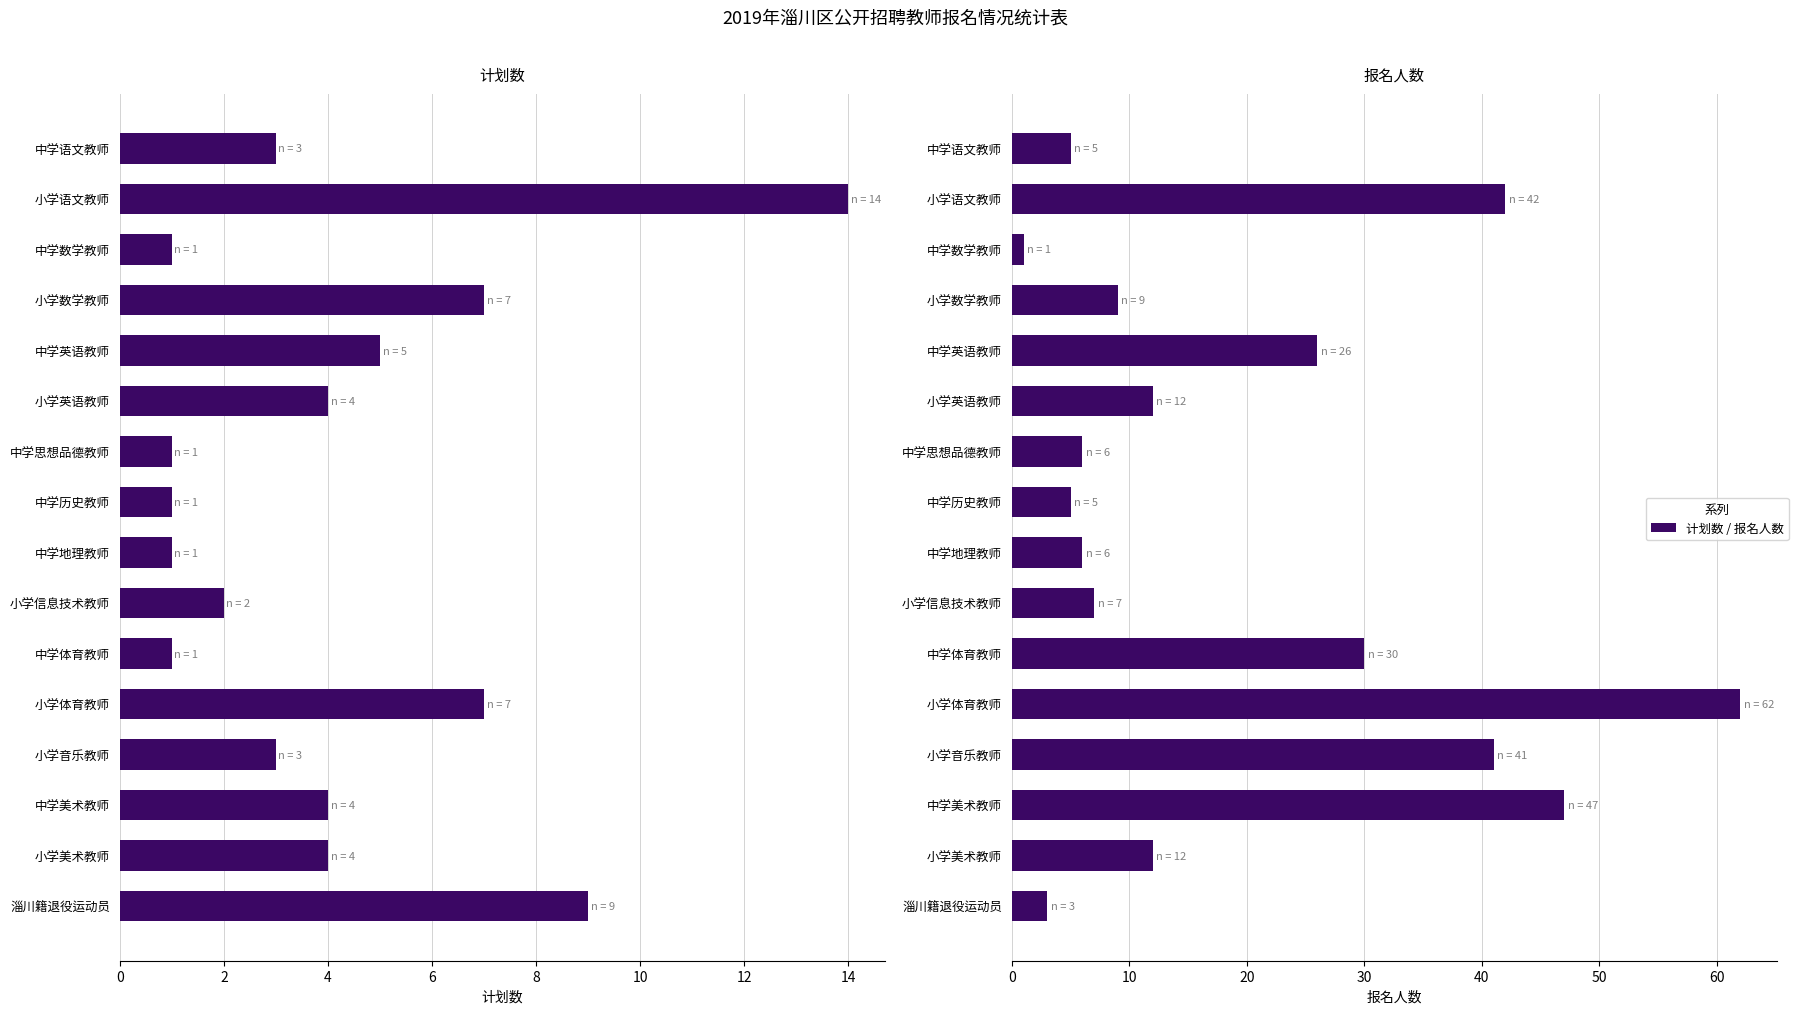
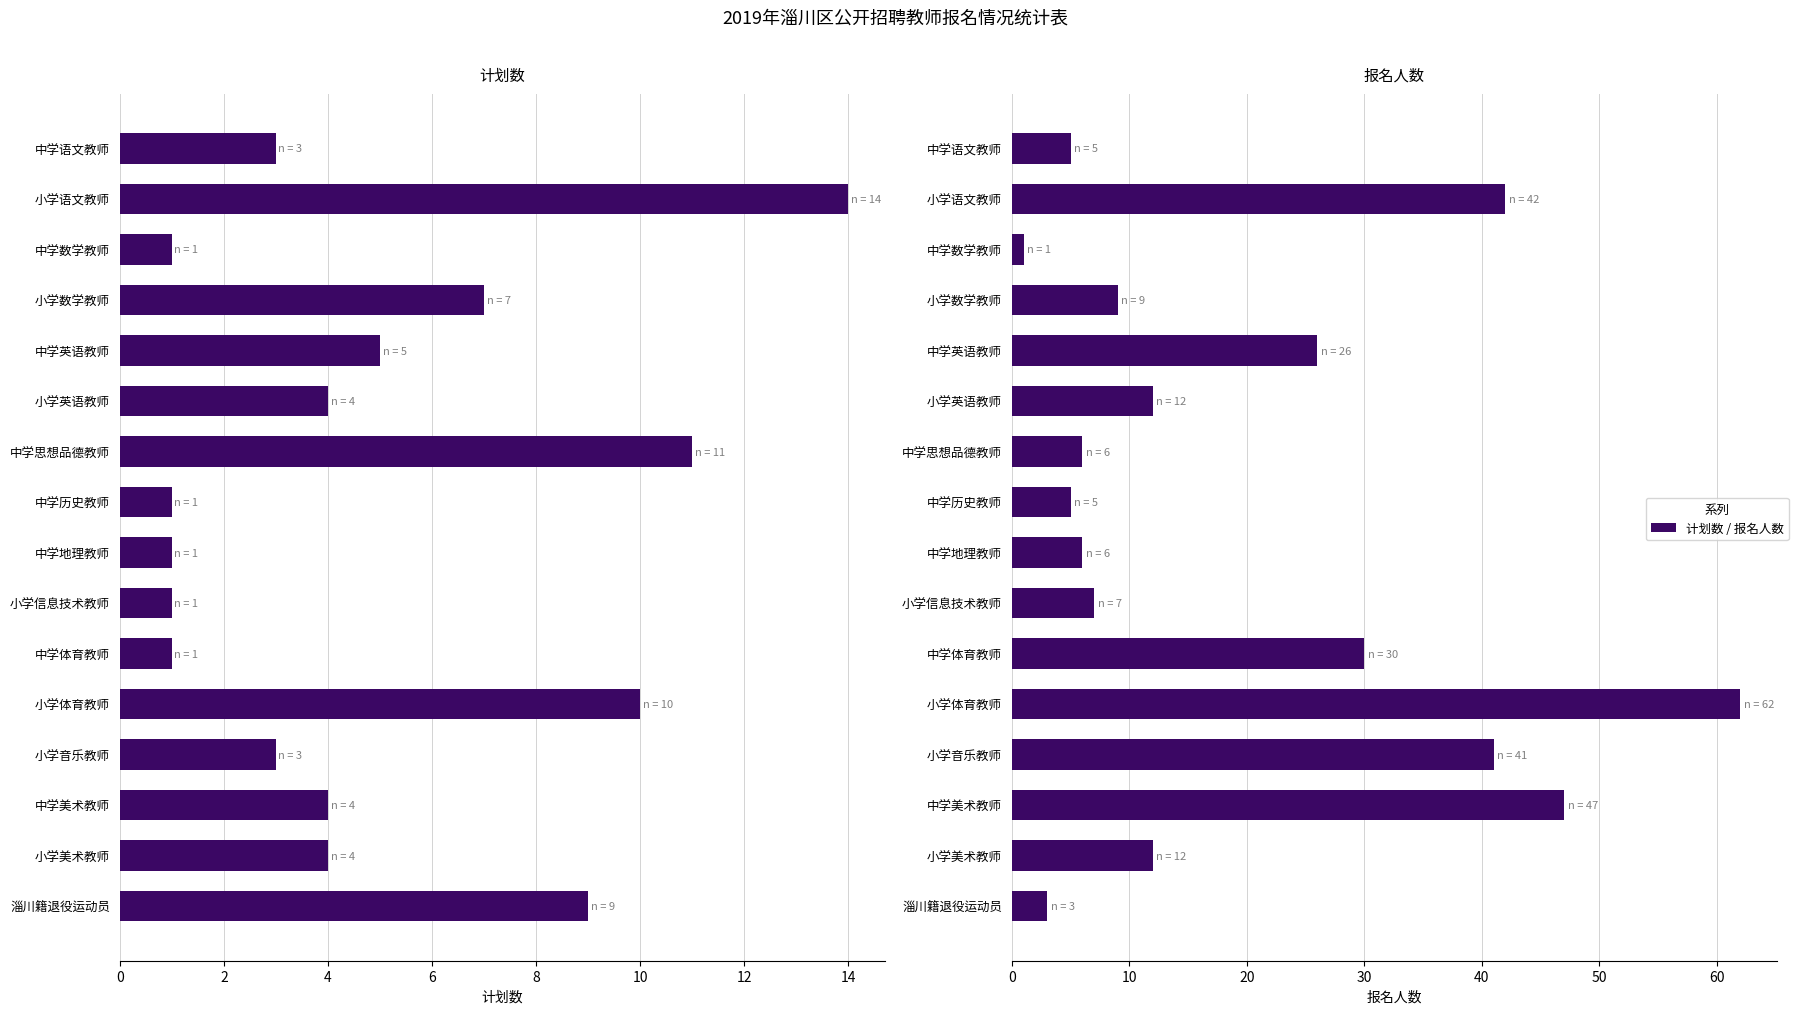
计划数, 中学思想品德教师: 1 -> 11
计划数, 小学信息技术教师: 2 -> 1
计划数, 小学体育教师: 7 -> 10
